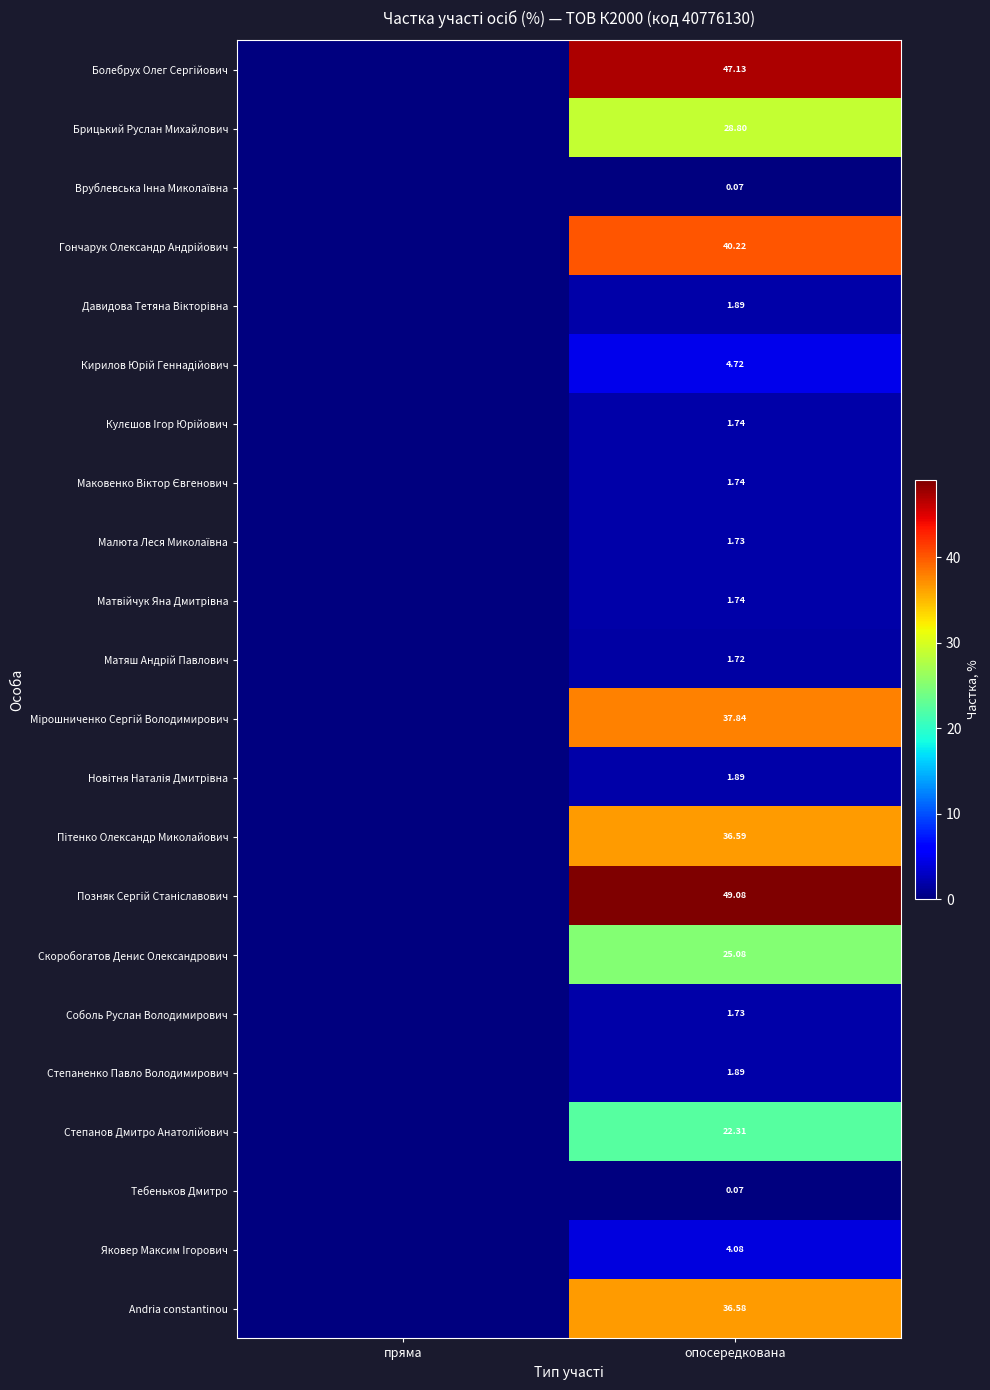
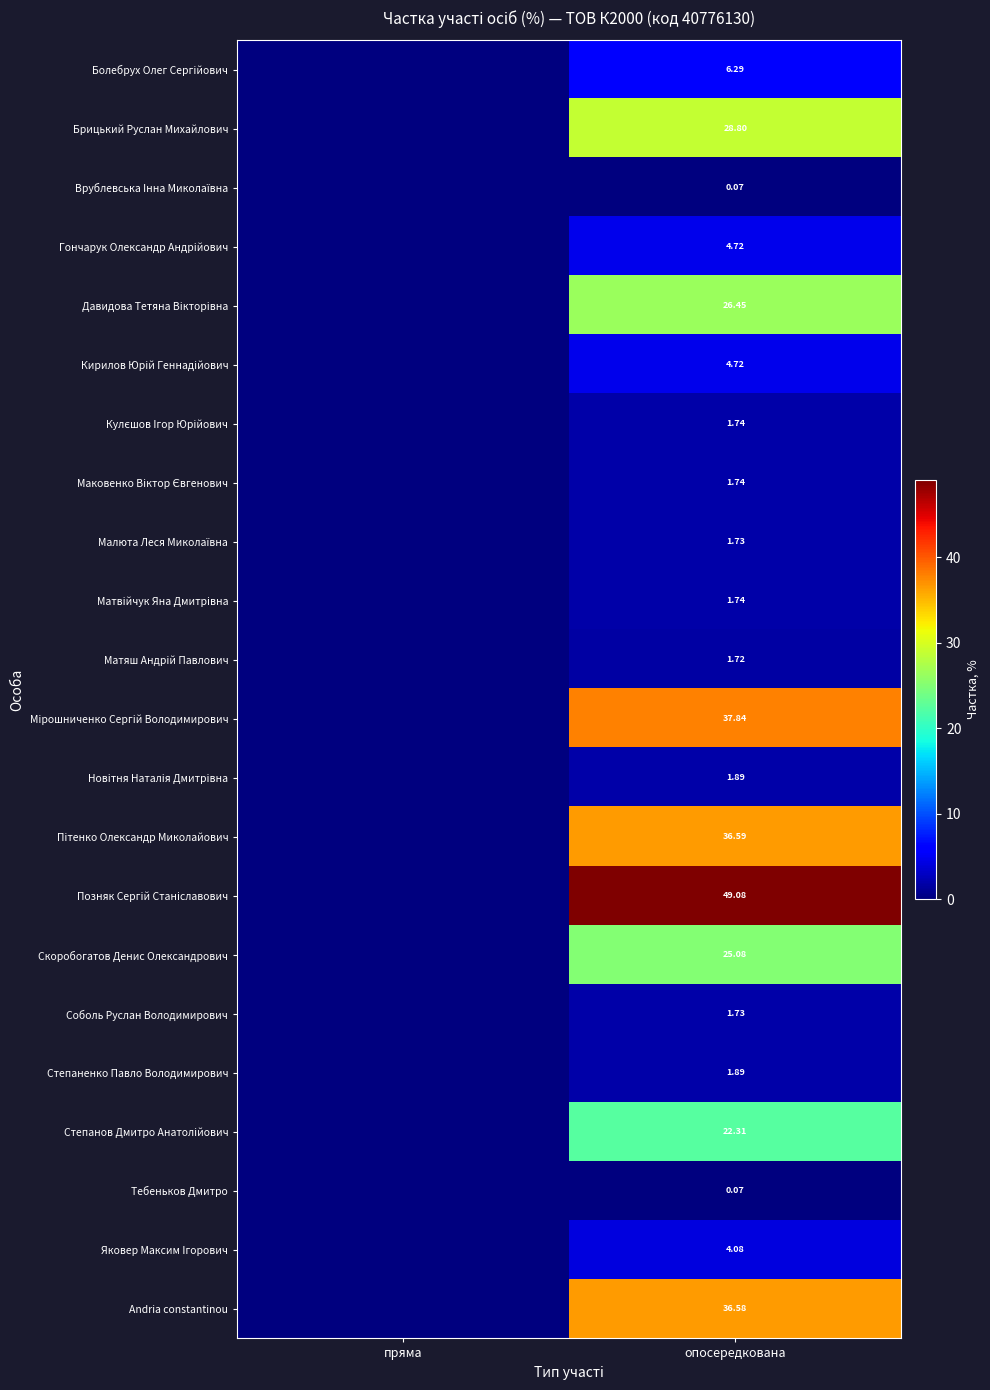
Болебрух Олег Сергійович, опосередкована: 47.13 -> 6.29
Гончарук Олександр Андрійович, опосередкована: 40.22 -> 4.72
Давидова Тетяна Вікторівна, опосередкована: 1.89 -> 26.45
